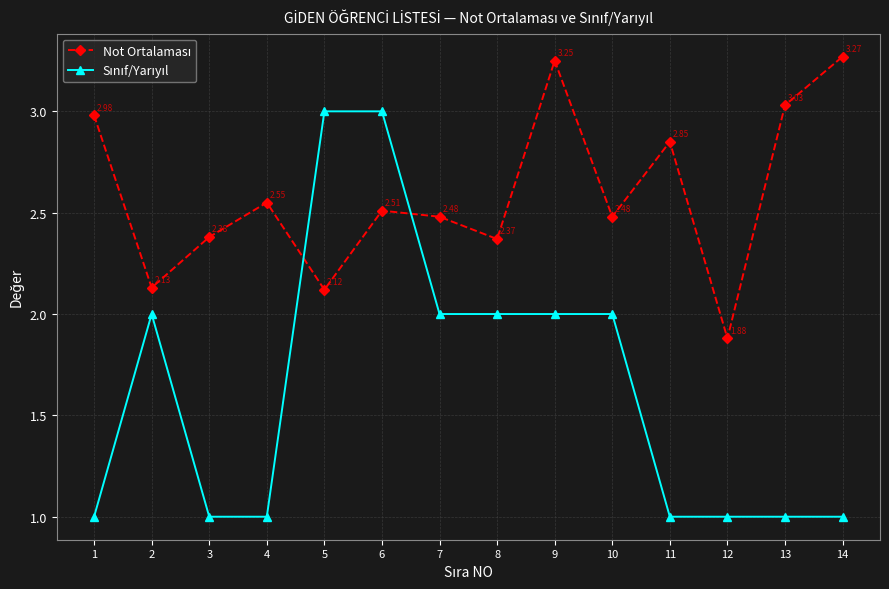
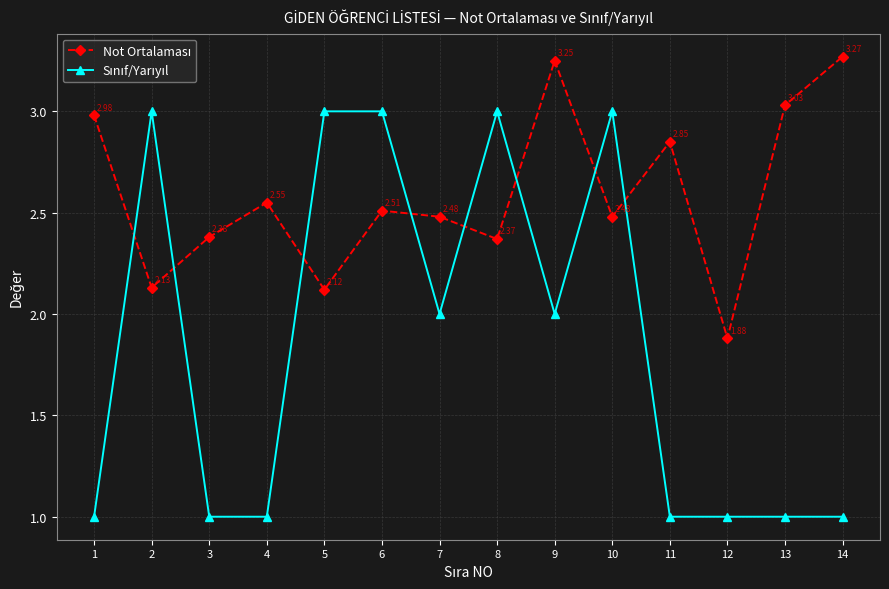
Sınıf/Yarıyıl, 2: 2 -> 3
Sınıf/Yarıyıl, 8: 2 -> 3
Sınıf/Yarıyıl, 10: 2 -> 3
